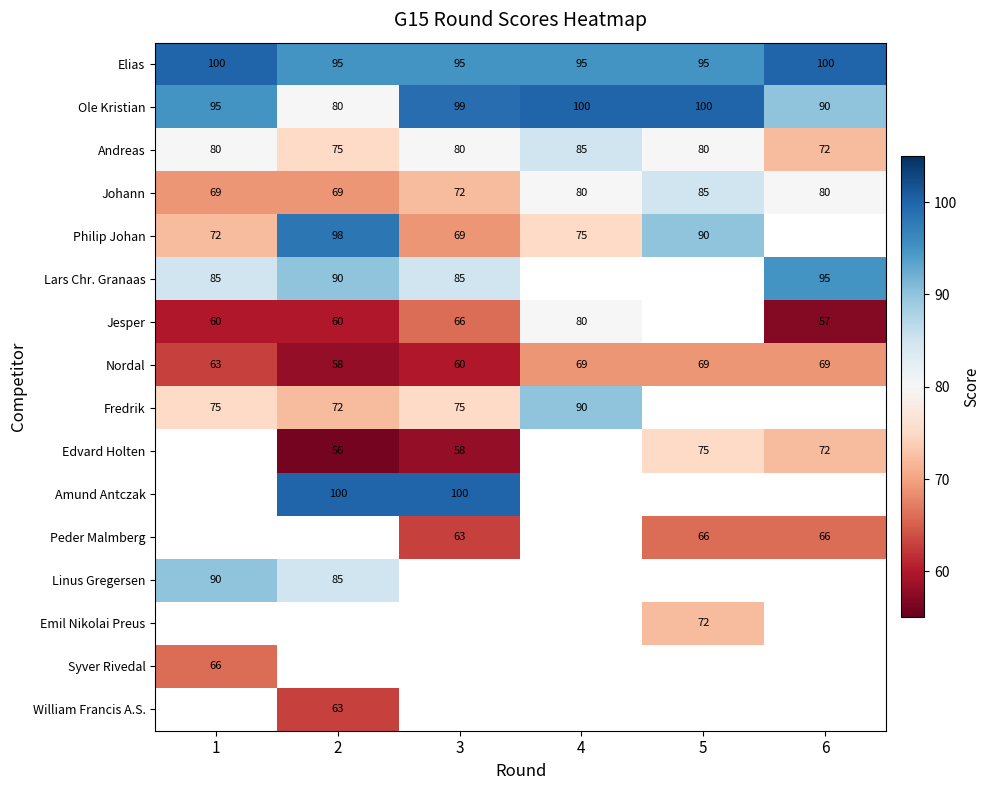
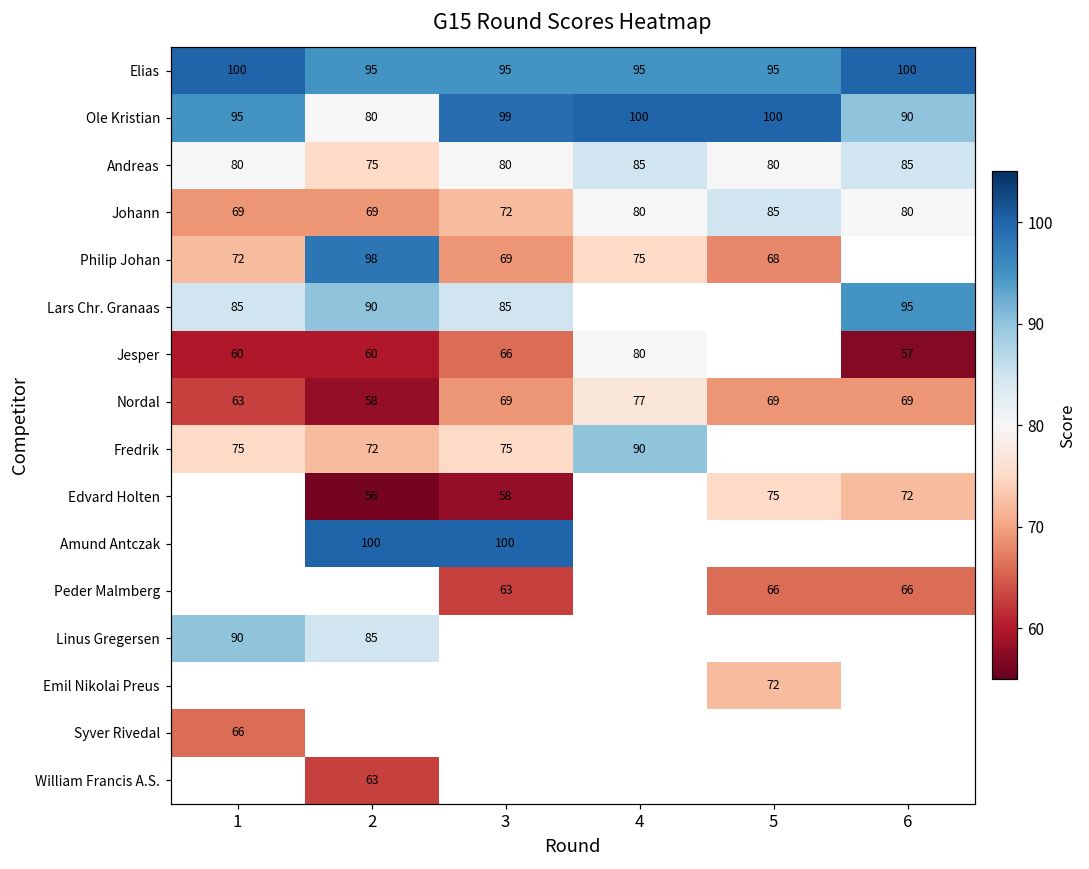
Andreas, 6: 72 -> 85
Philip Johan, 5: 90 -> 68
Nordal, 3: 60 -> 69
Nordal, 4: 69 -> 77
